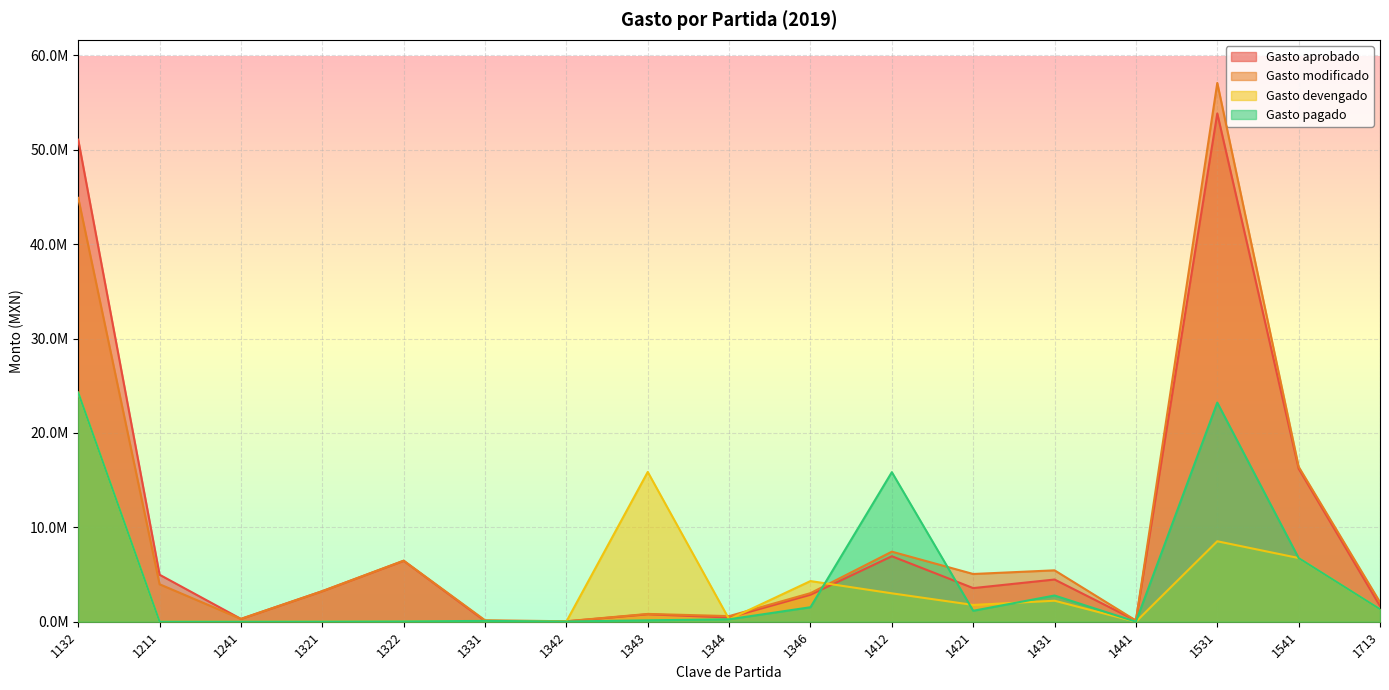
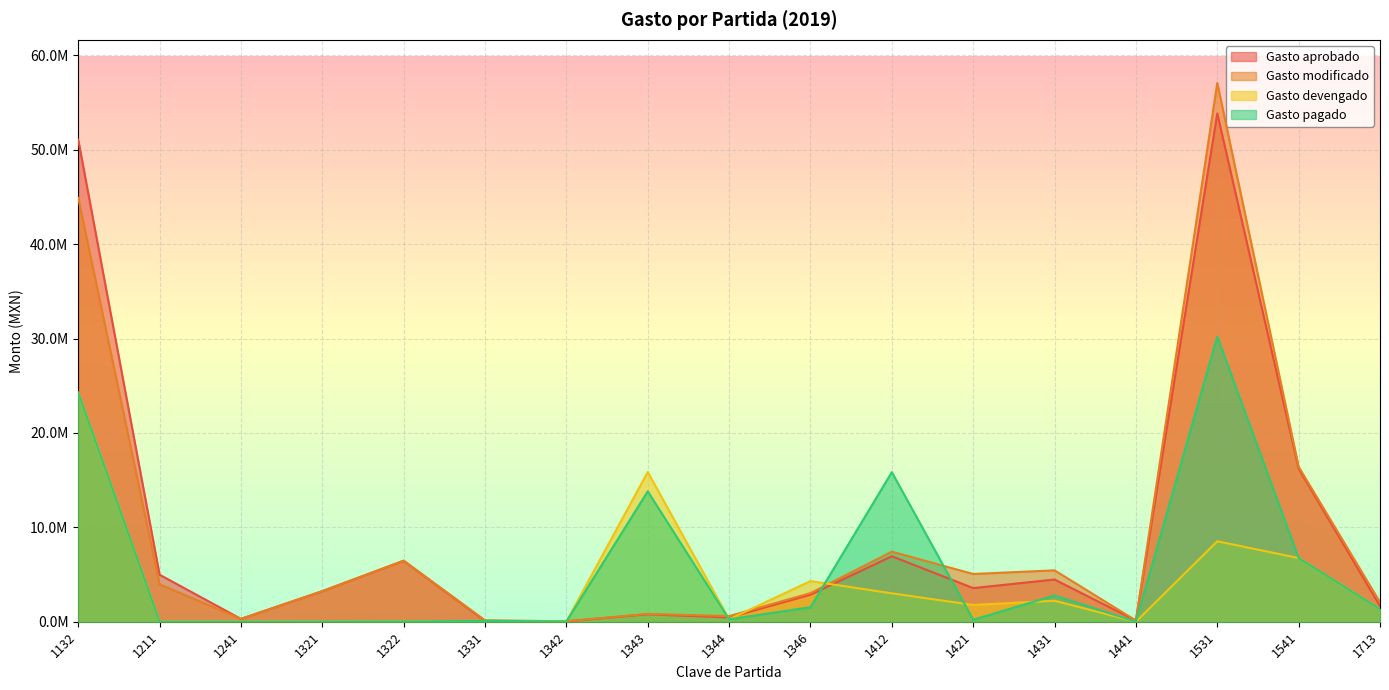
Gasto pagado, 1343: 0 -> 14000000
Gasto pagado, 1421: 1000000 -> 0
Gasto pagado, 1531: 23000000 -> 30000000
